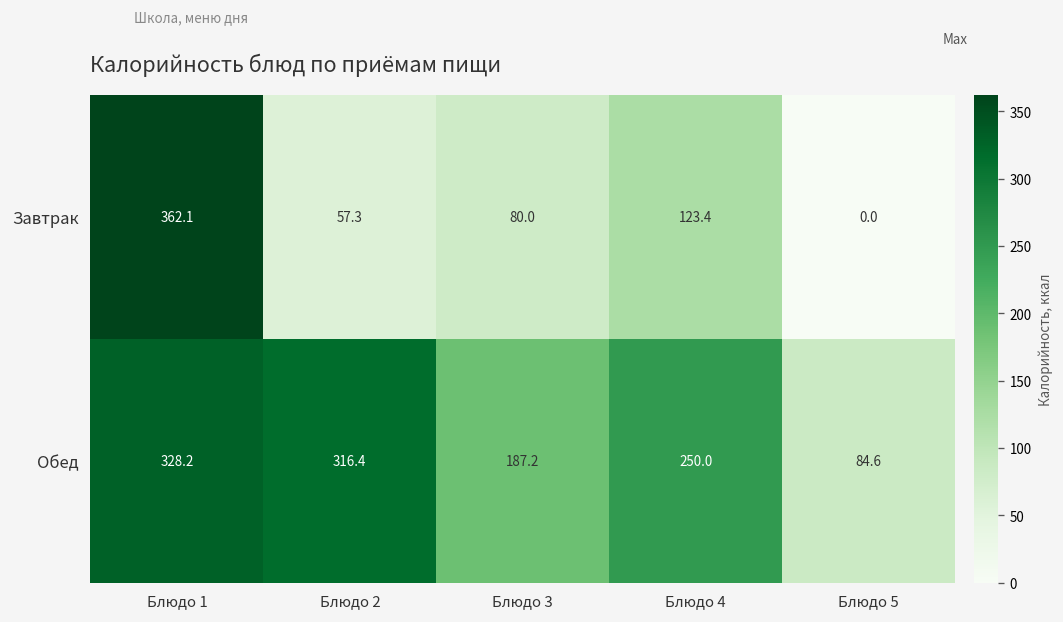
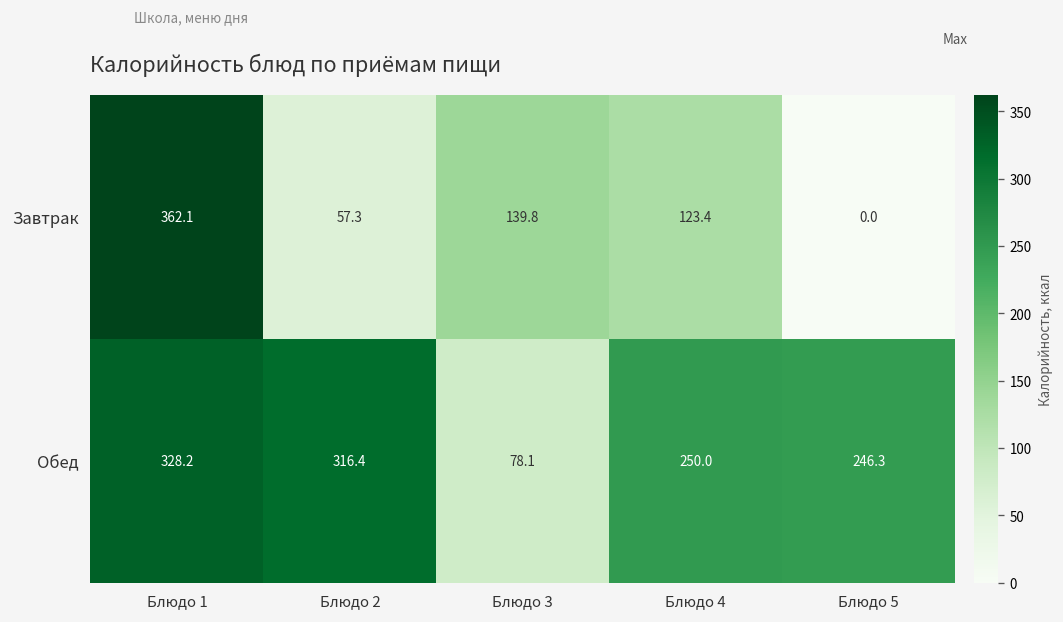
Завтрак, Блюдо 3: 80.0 -> 139.8
Обед, Блюдо 3: 187.2 -> 78.1
Обед, Блюдо 5: 84.6 -> 246.3
